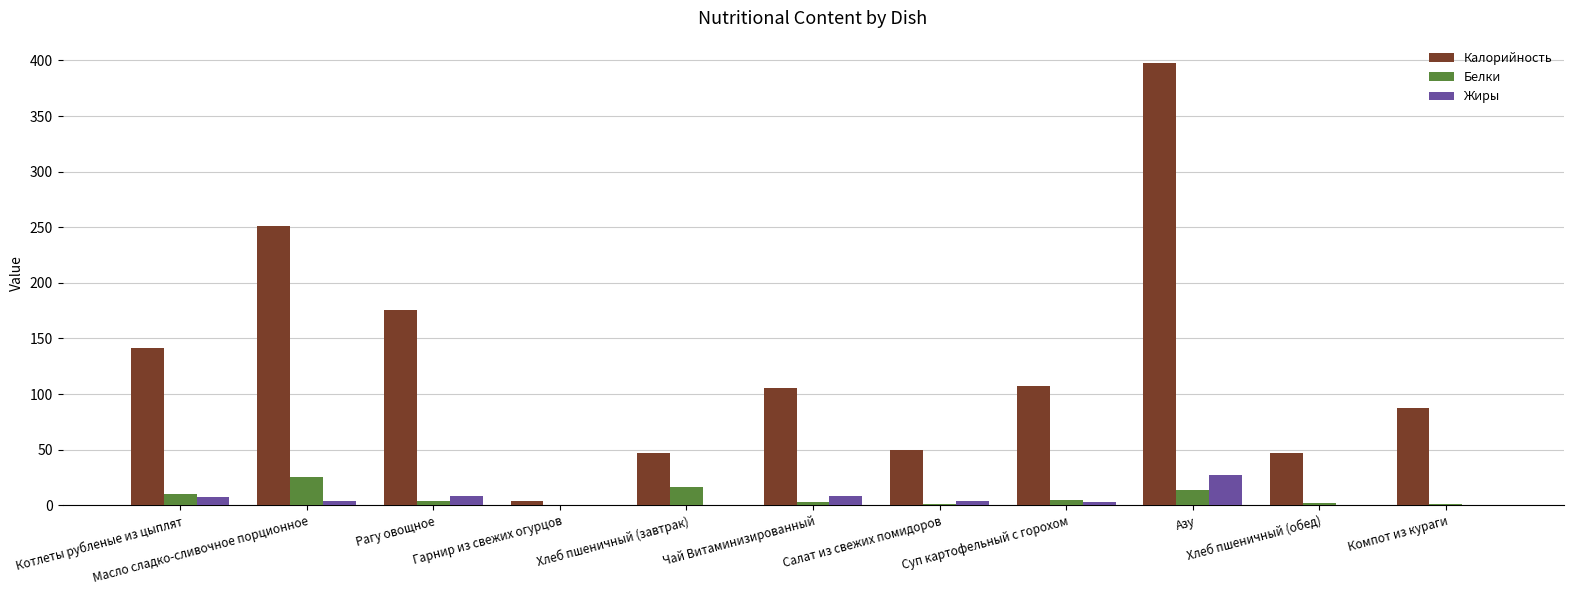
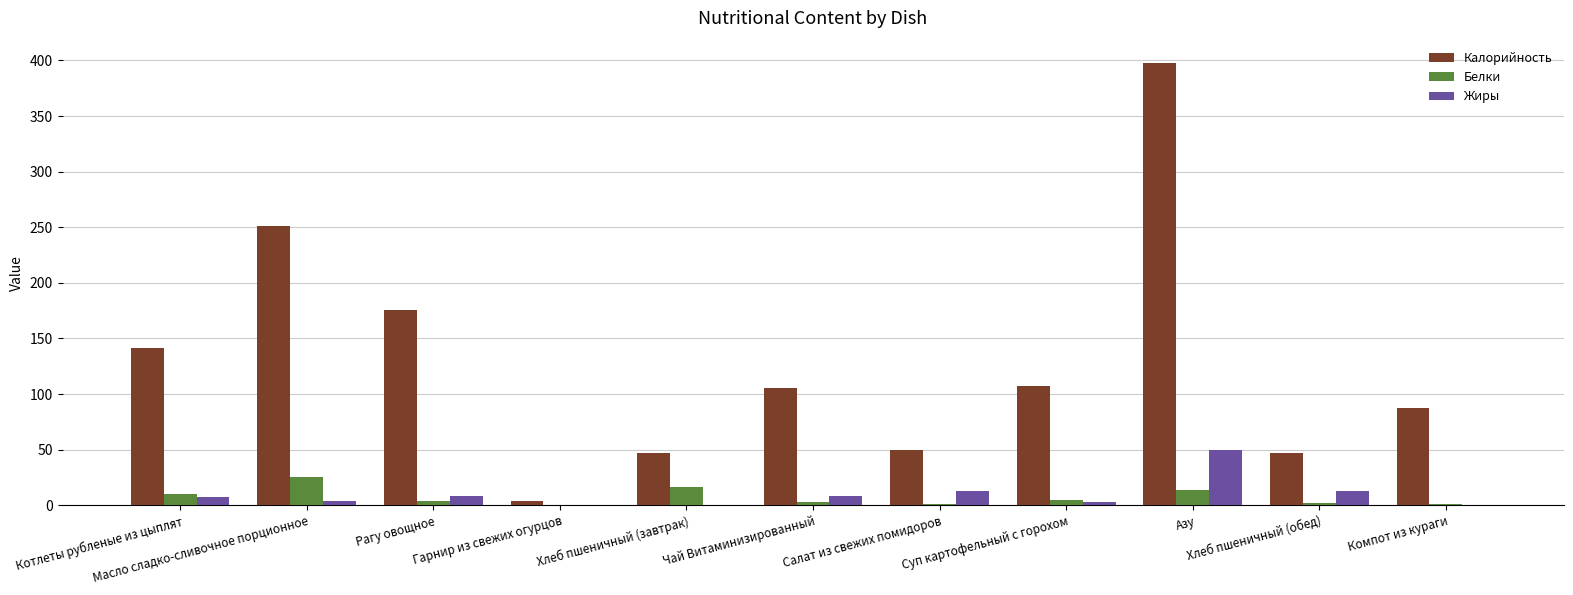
Жиры, Салат из свежих помидоров: 4 -> 13
Жиры, Азу: 28 -> 50
Жиры, Хлеб пшеничный (обед): 0 -> 13
